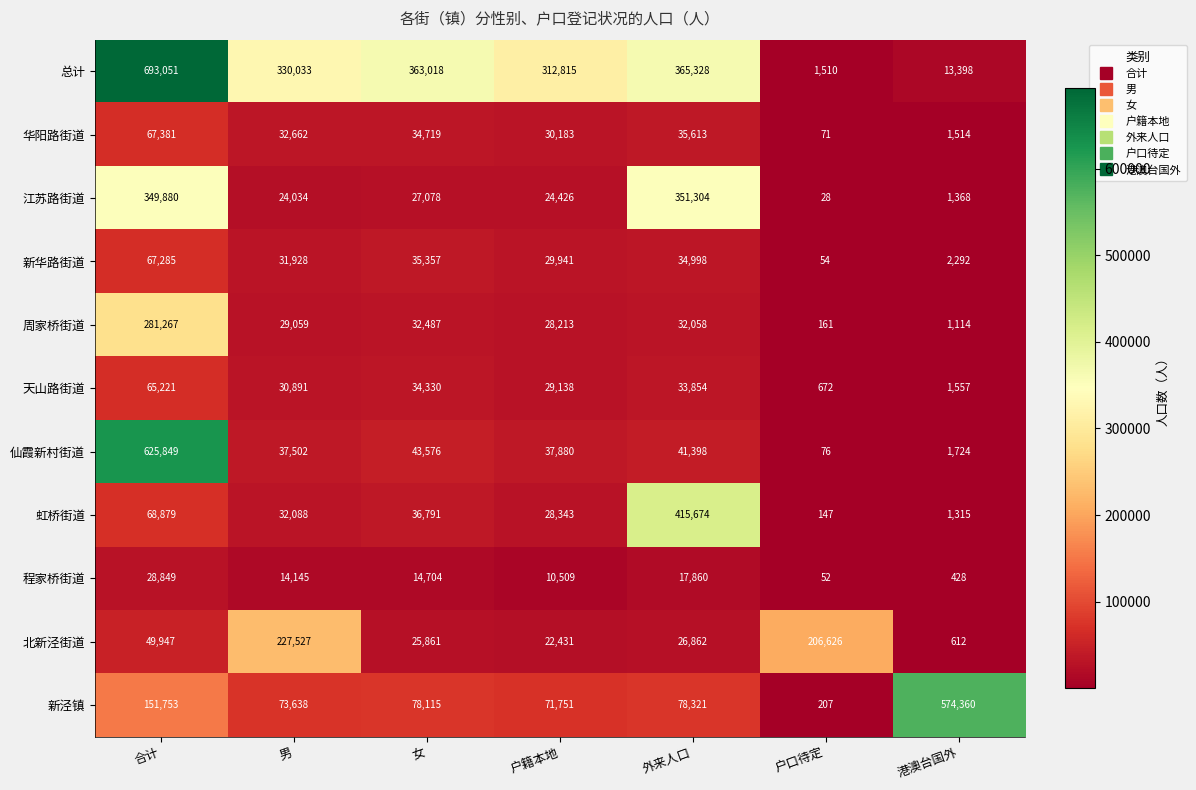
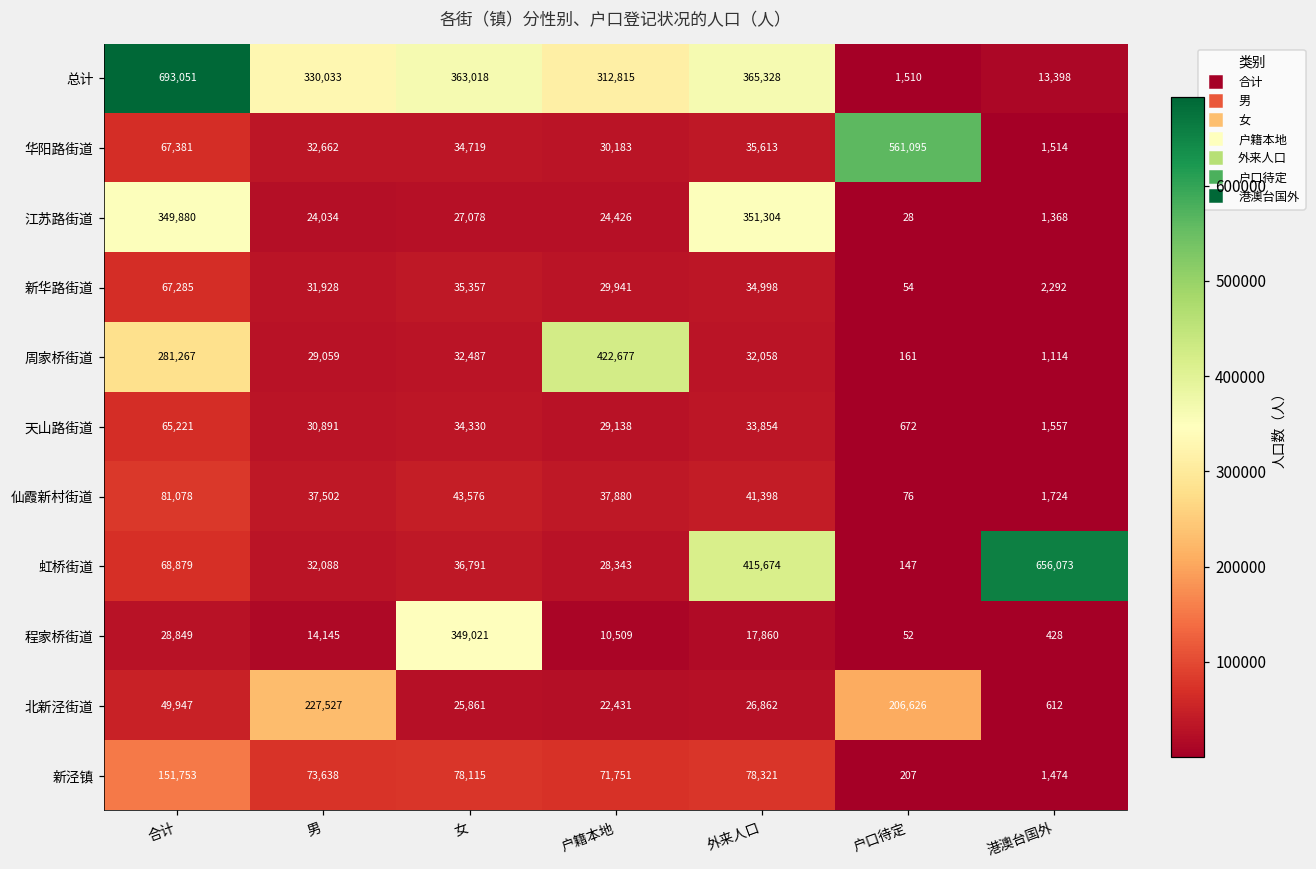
华阳路街道, 户口待定: 71 -> 561,095
周家桥街道, 户籍本地: 28,213 -> 422,677
仙霞新村街道, 合计: 625,849 -> 81,078
虹桥街道, 港澳台国外: 1,315 -> 656,073
程家桥街道, 女: 14,704 -> 349,021
新泾镇, 港澳台国外: 574,360 -> 1,474
